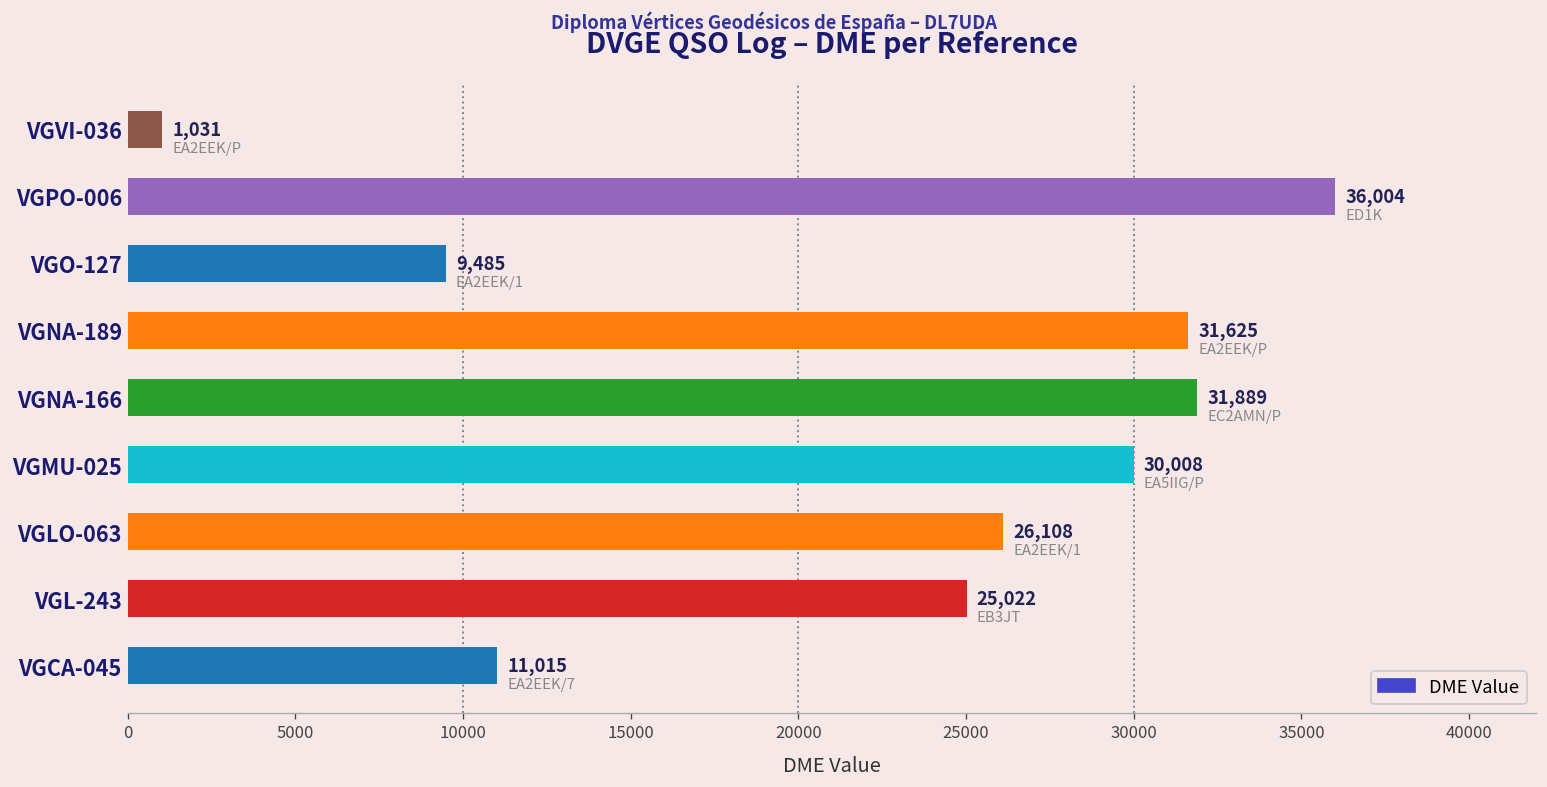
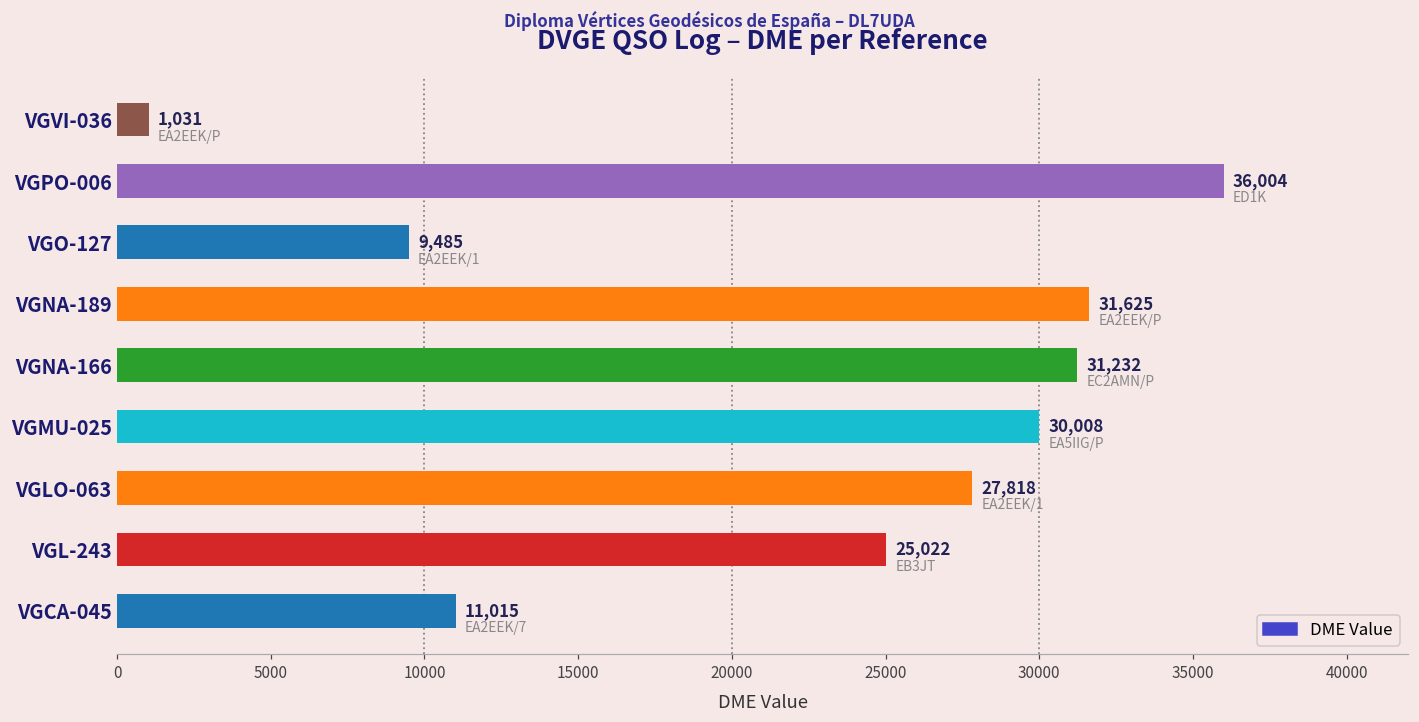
VGNA-166: 31,889 -> 31,232
VGLO-063: 26,108 -> 27,818
